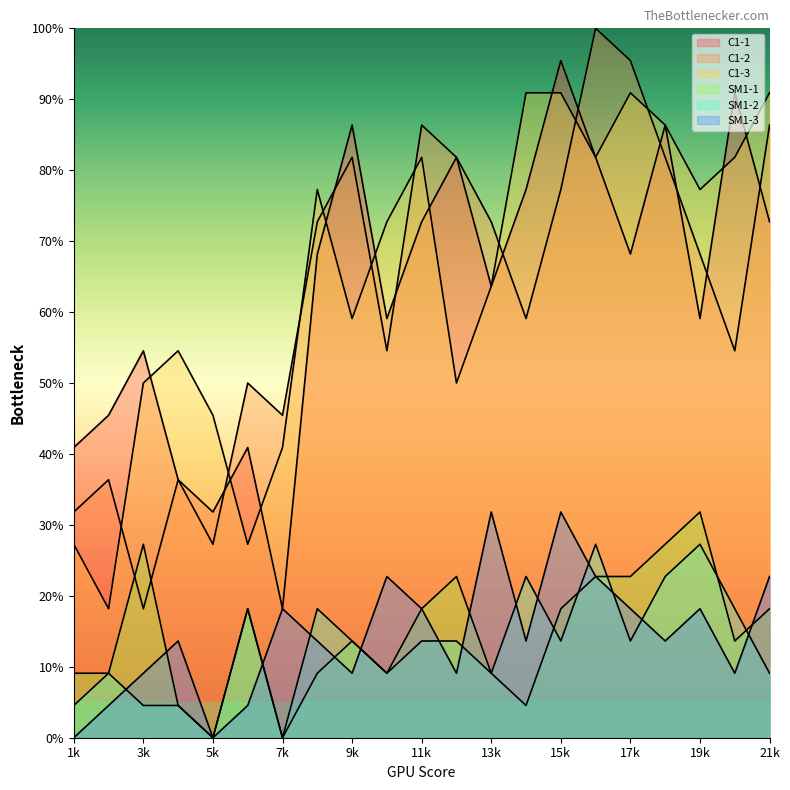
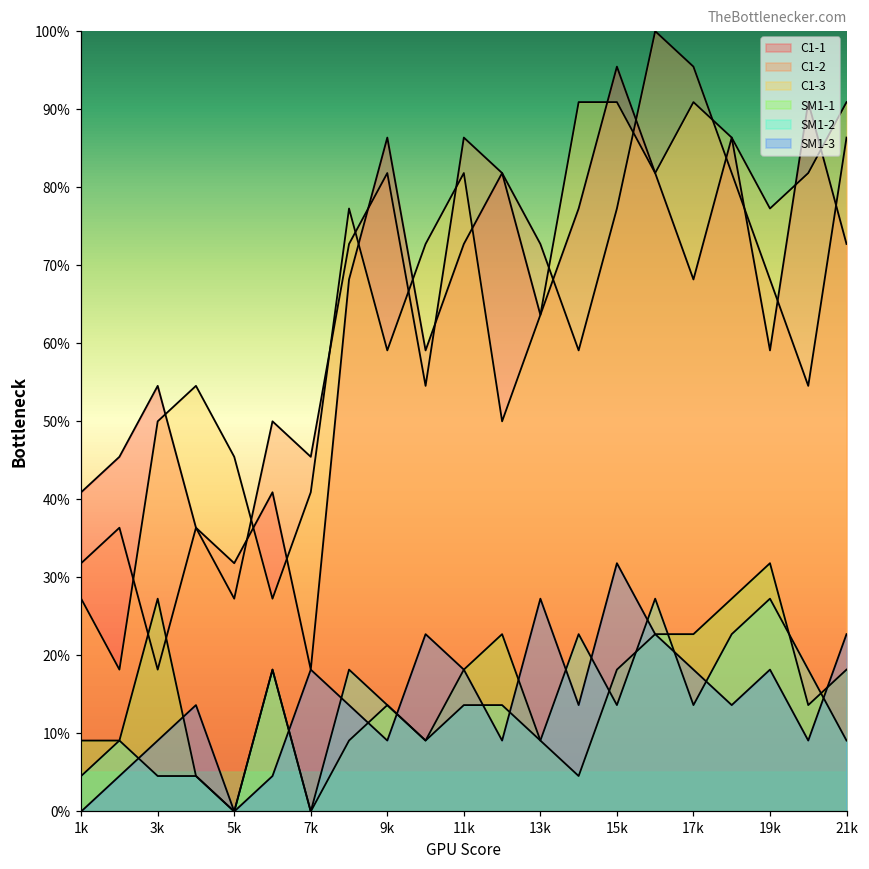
SM1-3, 13k: 32% -> 27%
